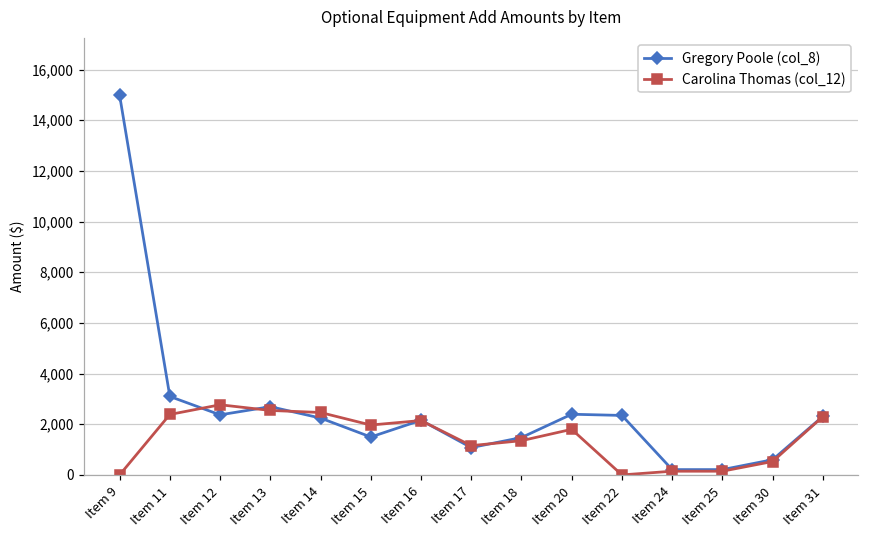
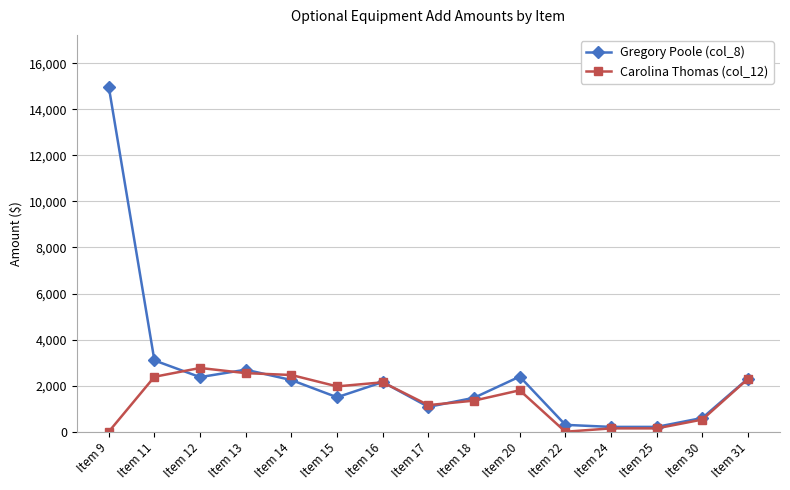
Gregory Poole (col_8), Item 22: 2,300 -> 300
